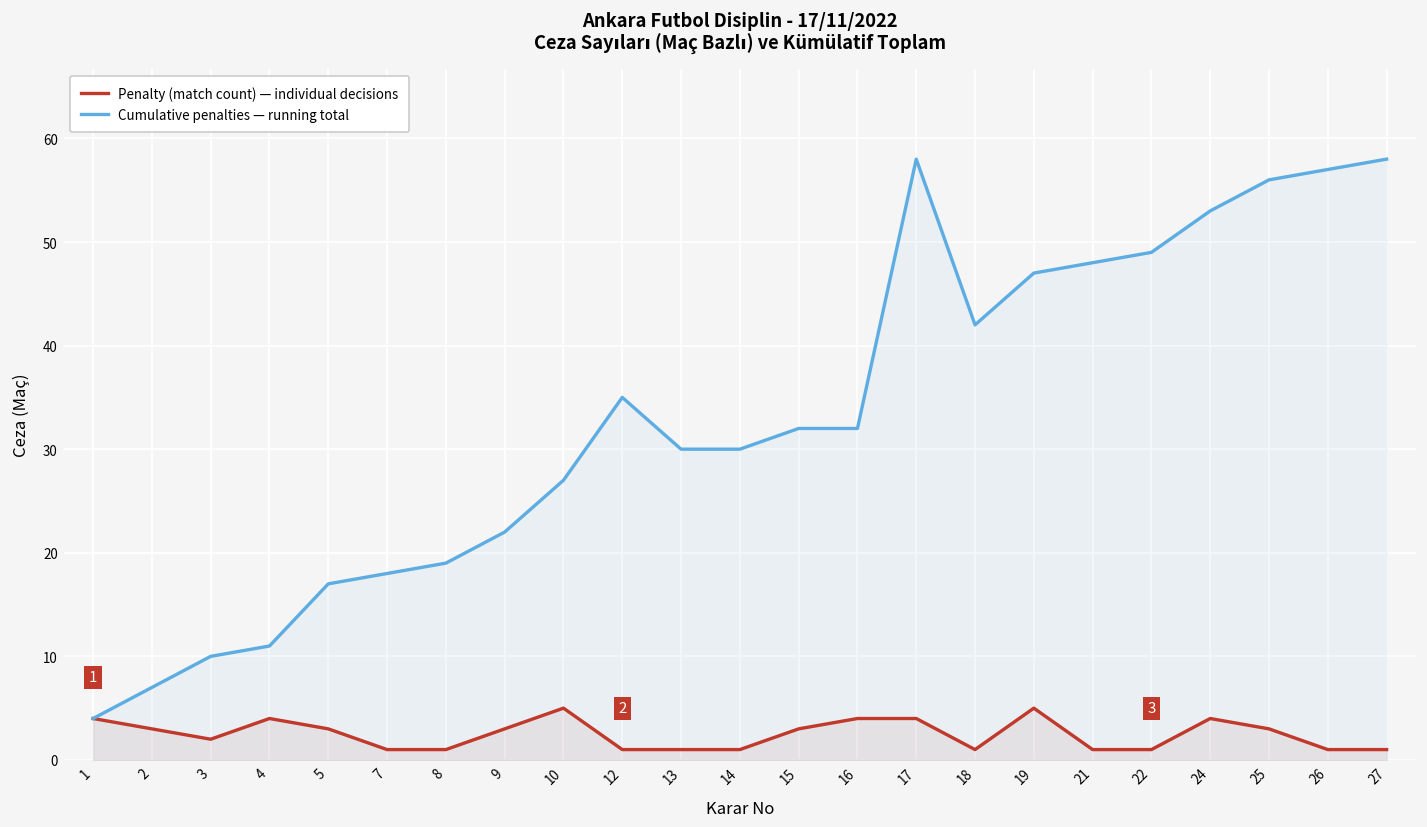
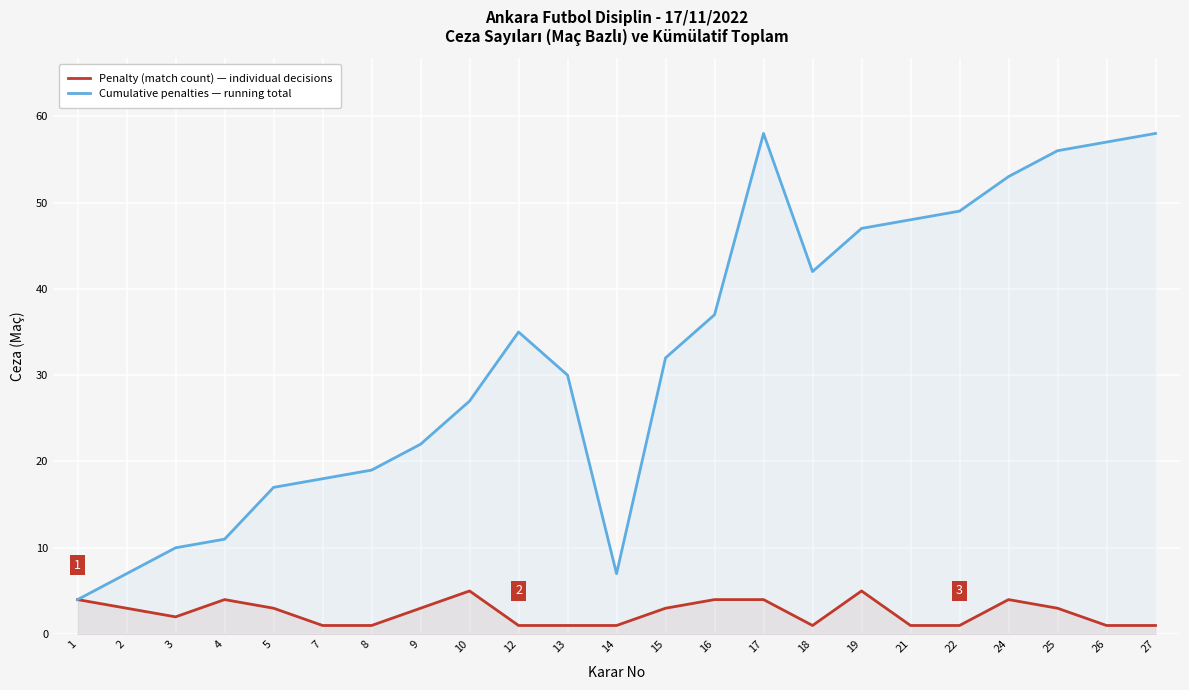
Cumulative penalties — running total, 14: 30 -> 7
Cumulative penalties — running total, 16: 32 -> 37
